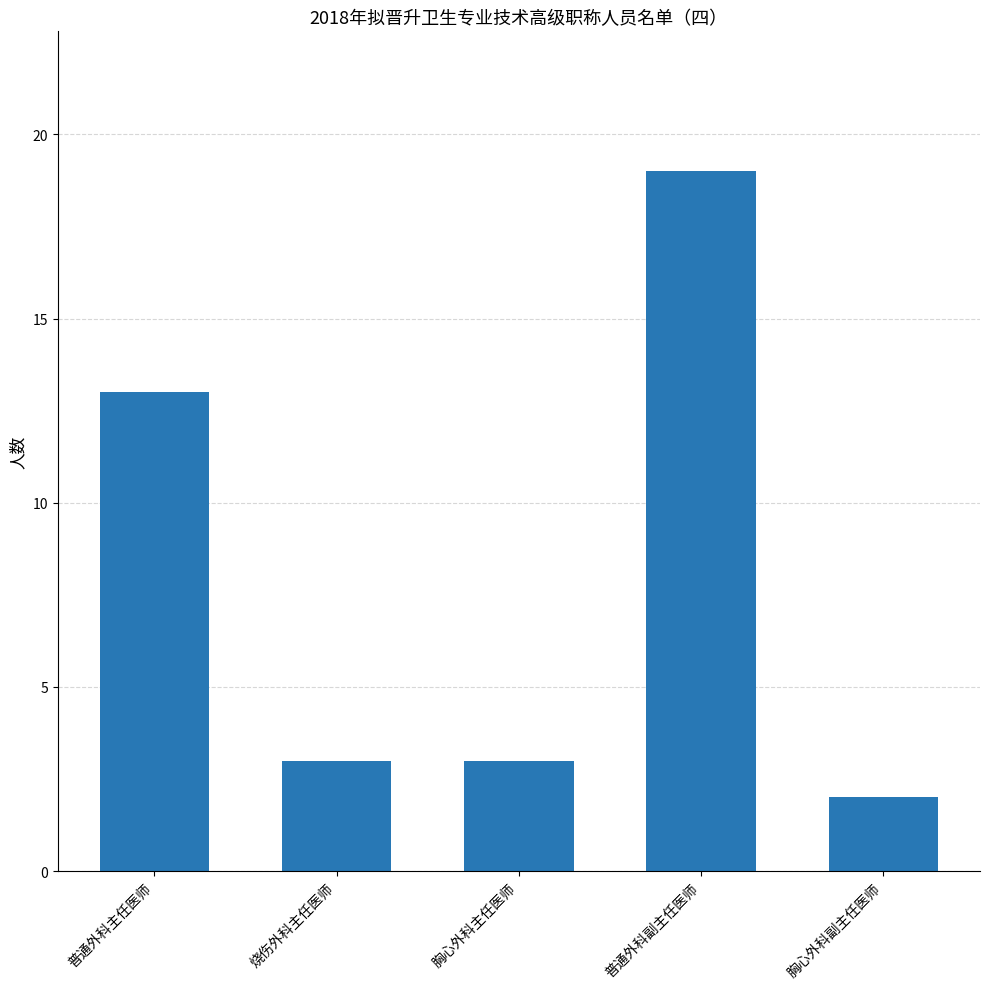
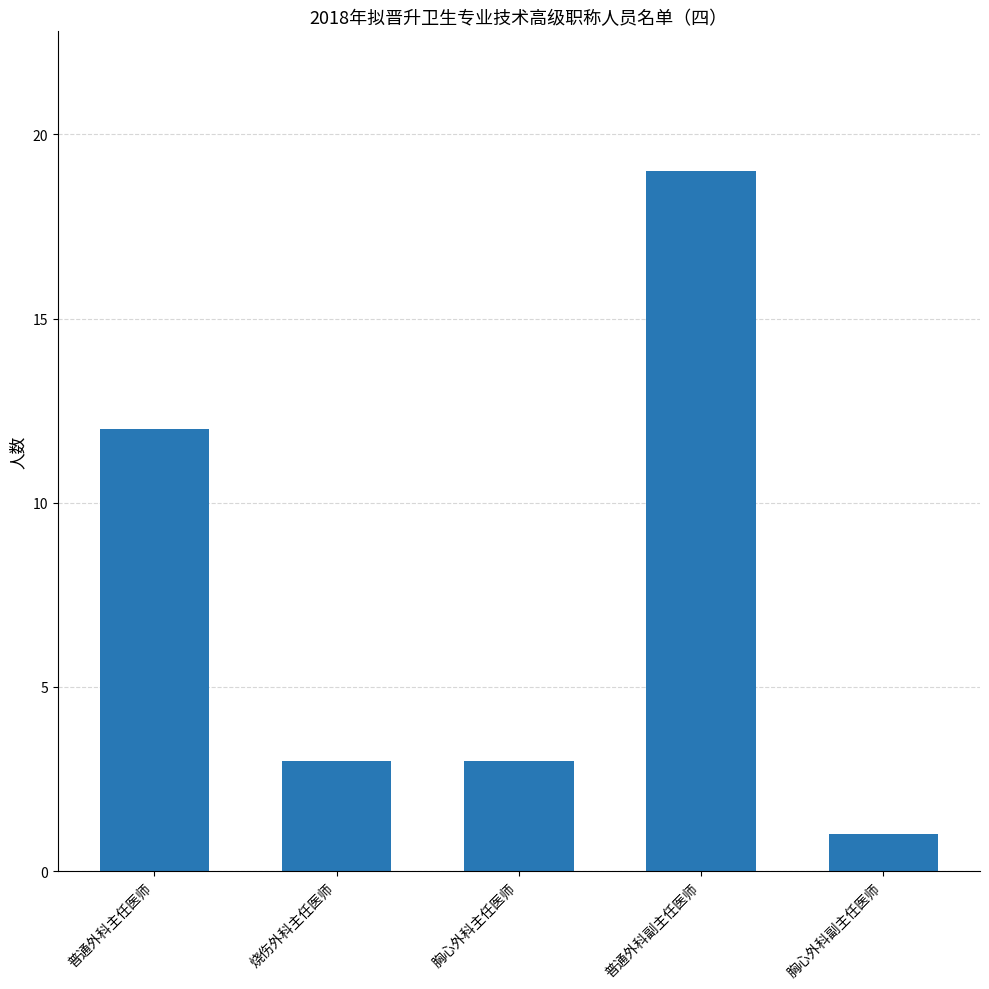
普通外科主任医师: 13 -> 12
胸心外科副主任医师: 2 -> 1
